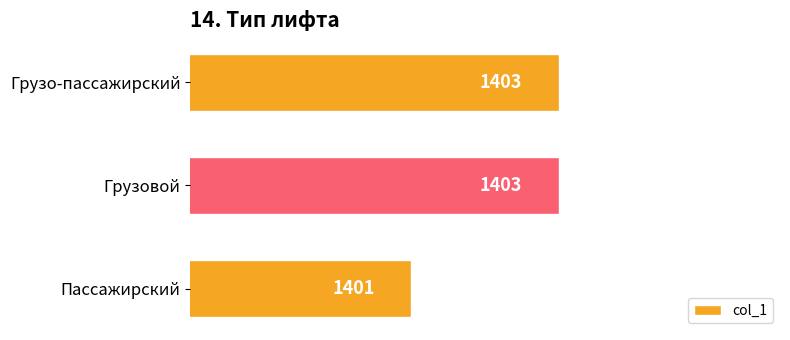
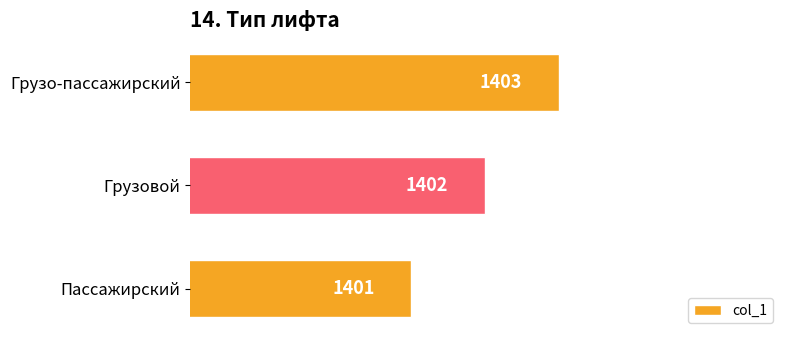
Грузовой: 1403 -> 1402
